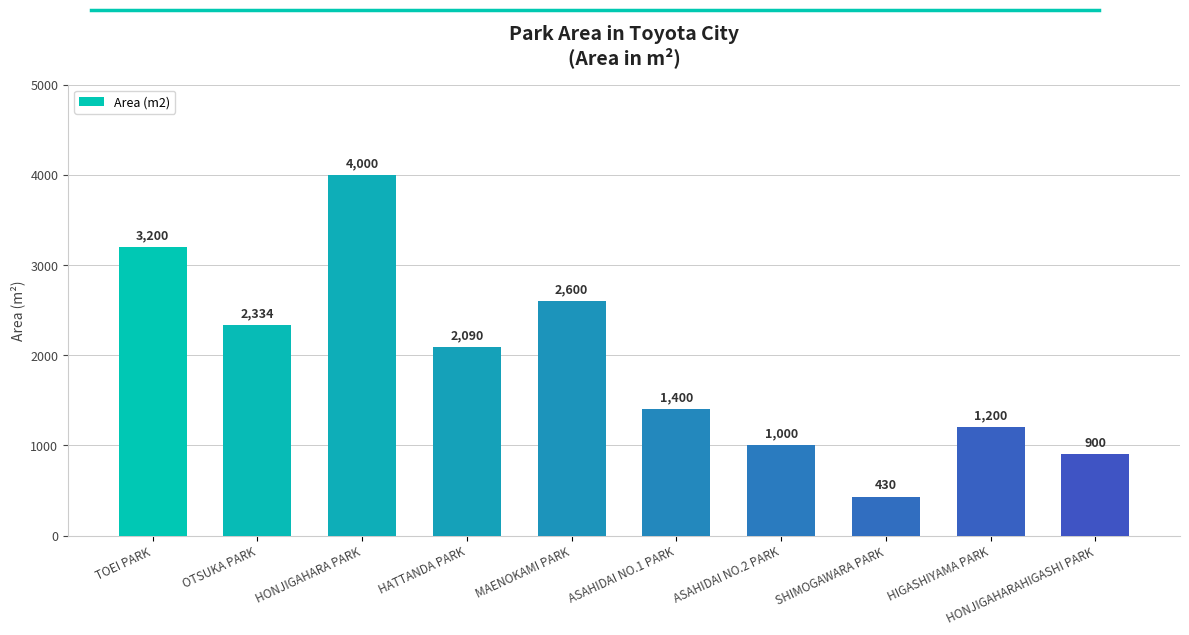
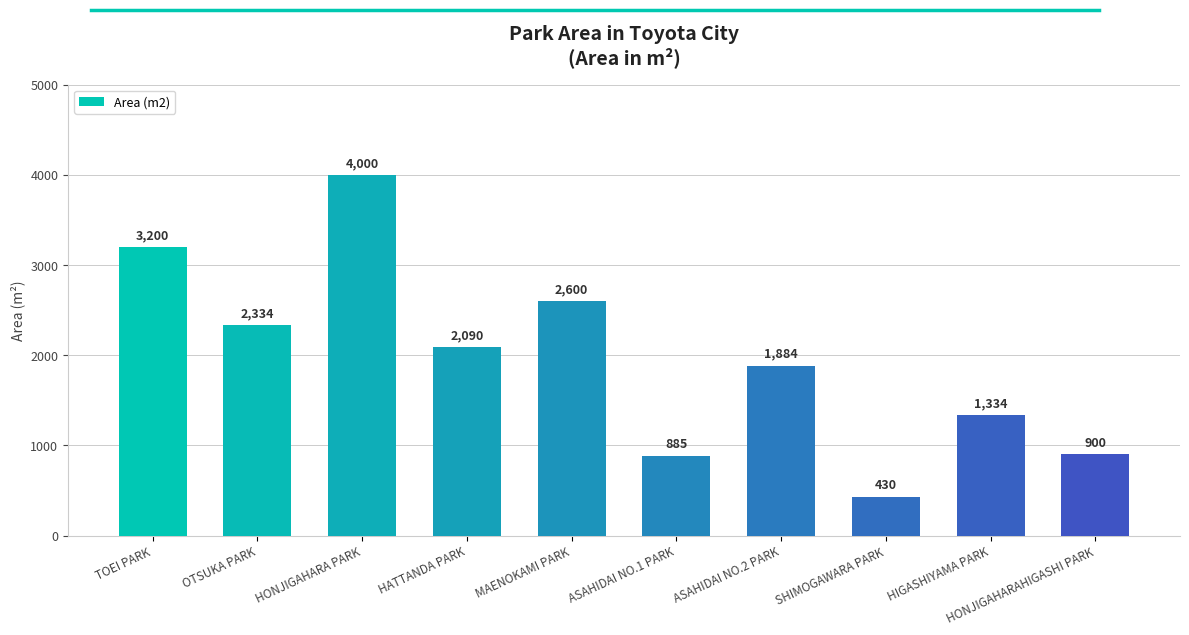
ASAHIDAI NO.1 PARK: 1,400 -> 885
ASAHIDAI NO.2 PARK: 1,000 -> 1,884
HIGASHIYAMA PARK: 1,200 -> 1,334
